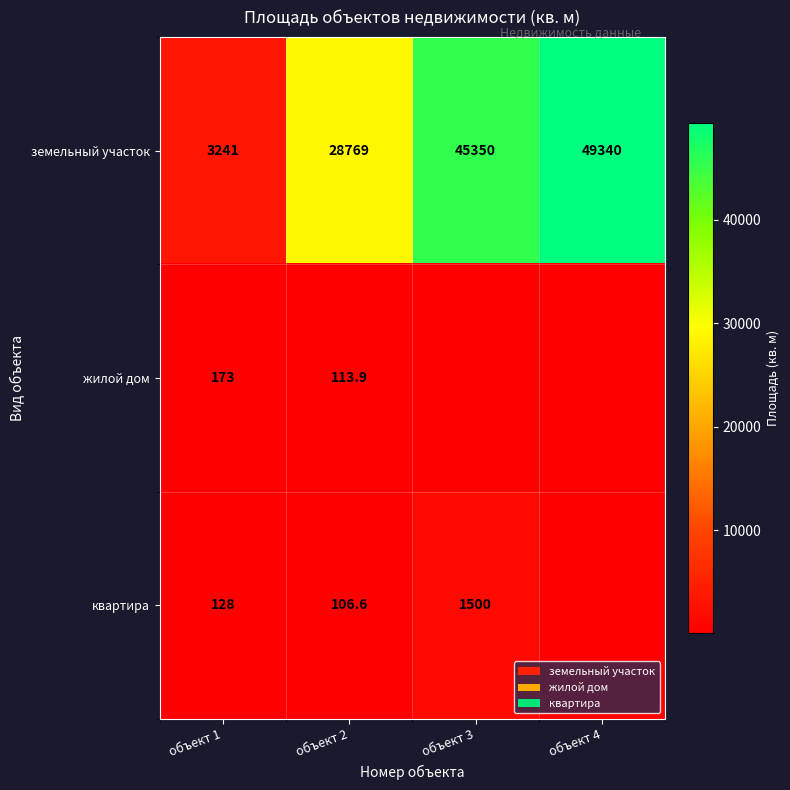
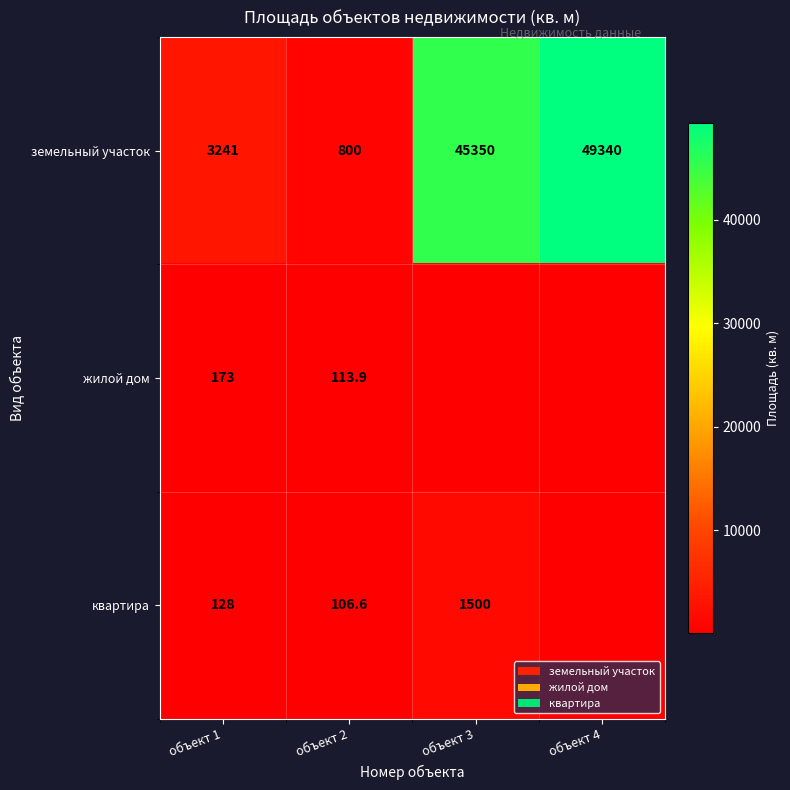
земельный участок, объект 2: 28769 -> 800
